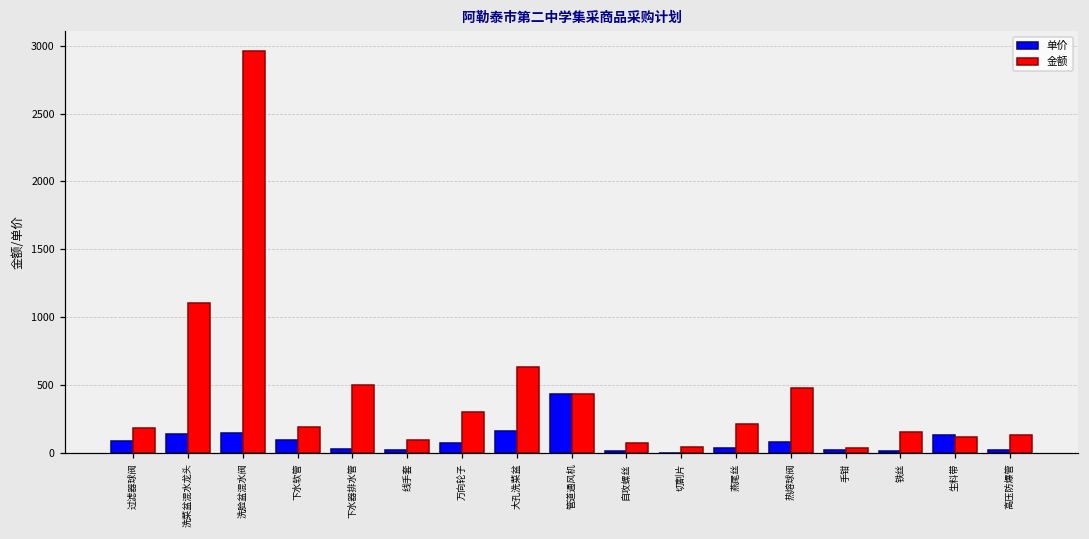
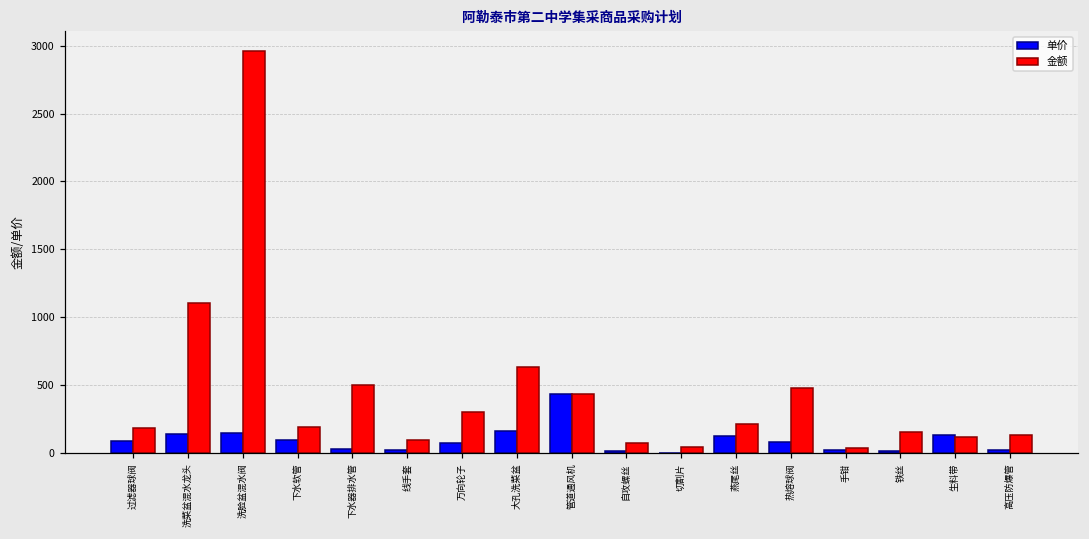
单价, 燕尾丝: 40 -> 130
